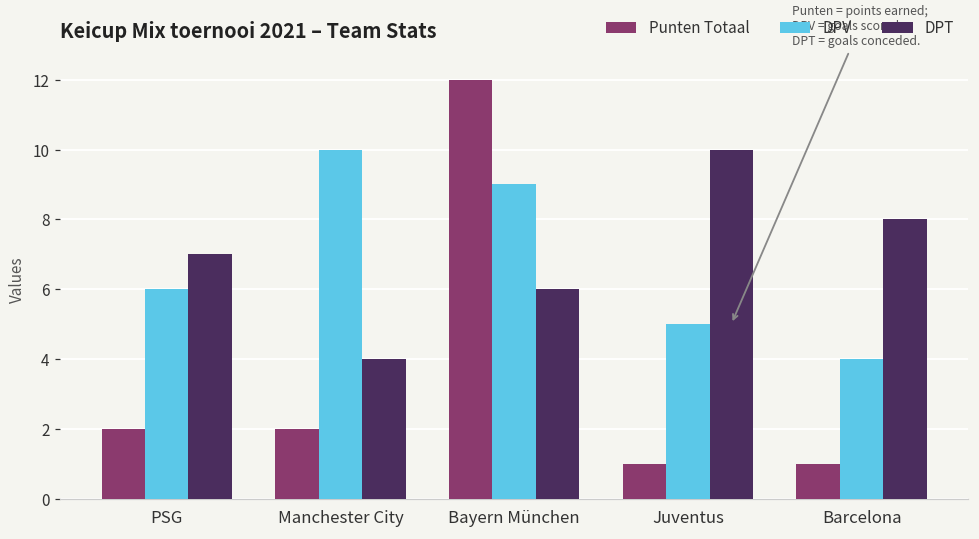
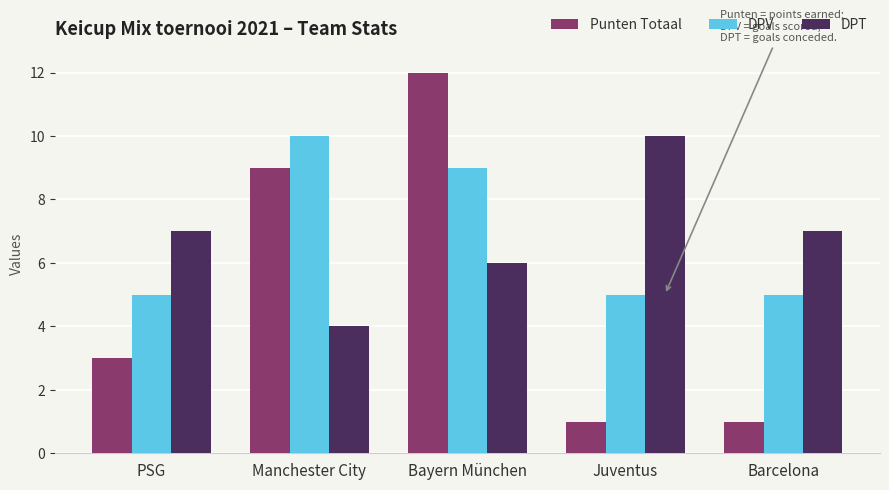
Punten Totaal, PSG: 2 -> 3
DPV, PSG: 6 -> 5
Punten Totaal, Manchester City: 2 -> 9
DPV, Barcelona: 4 -> 5
DPT, Barcelona: 8 -> 7
